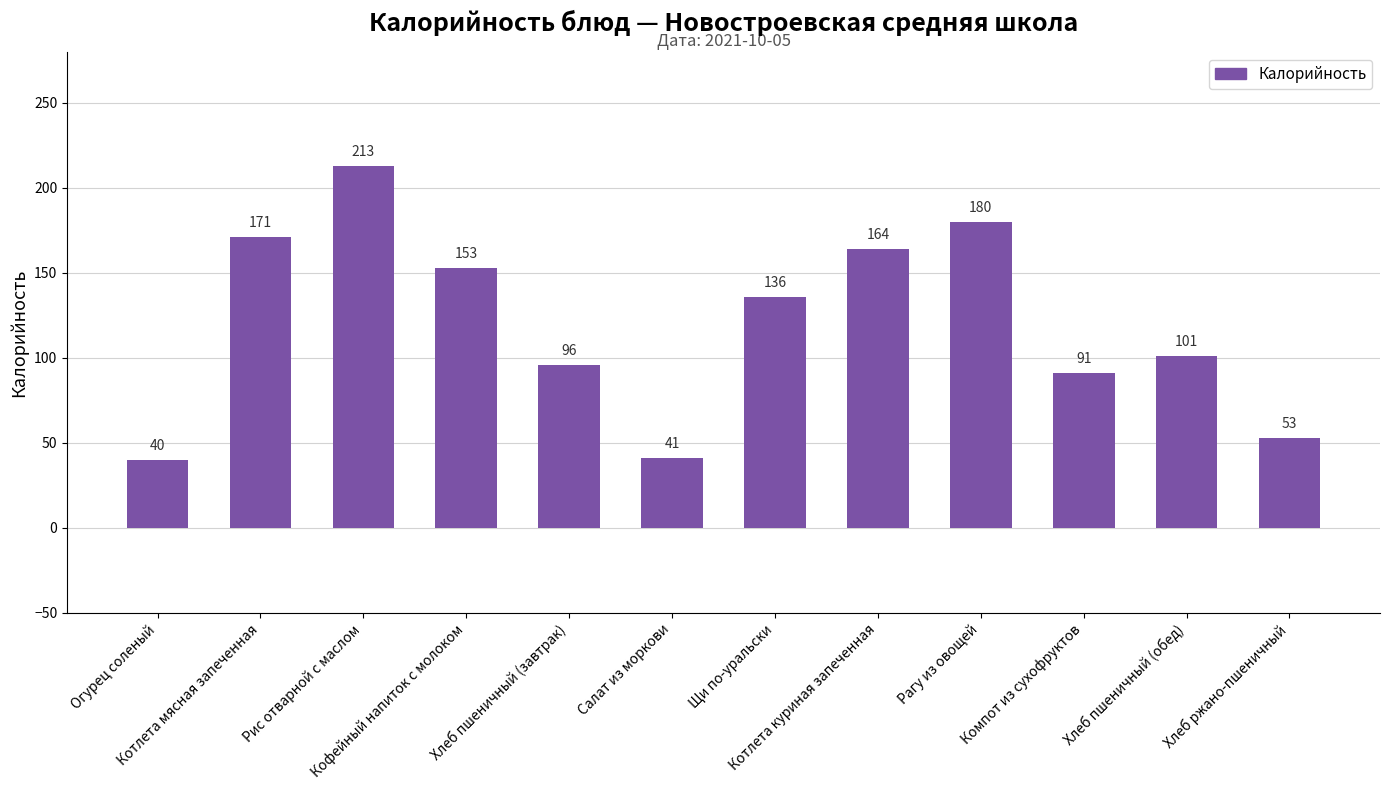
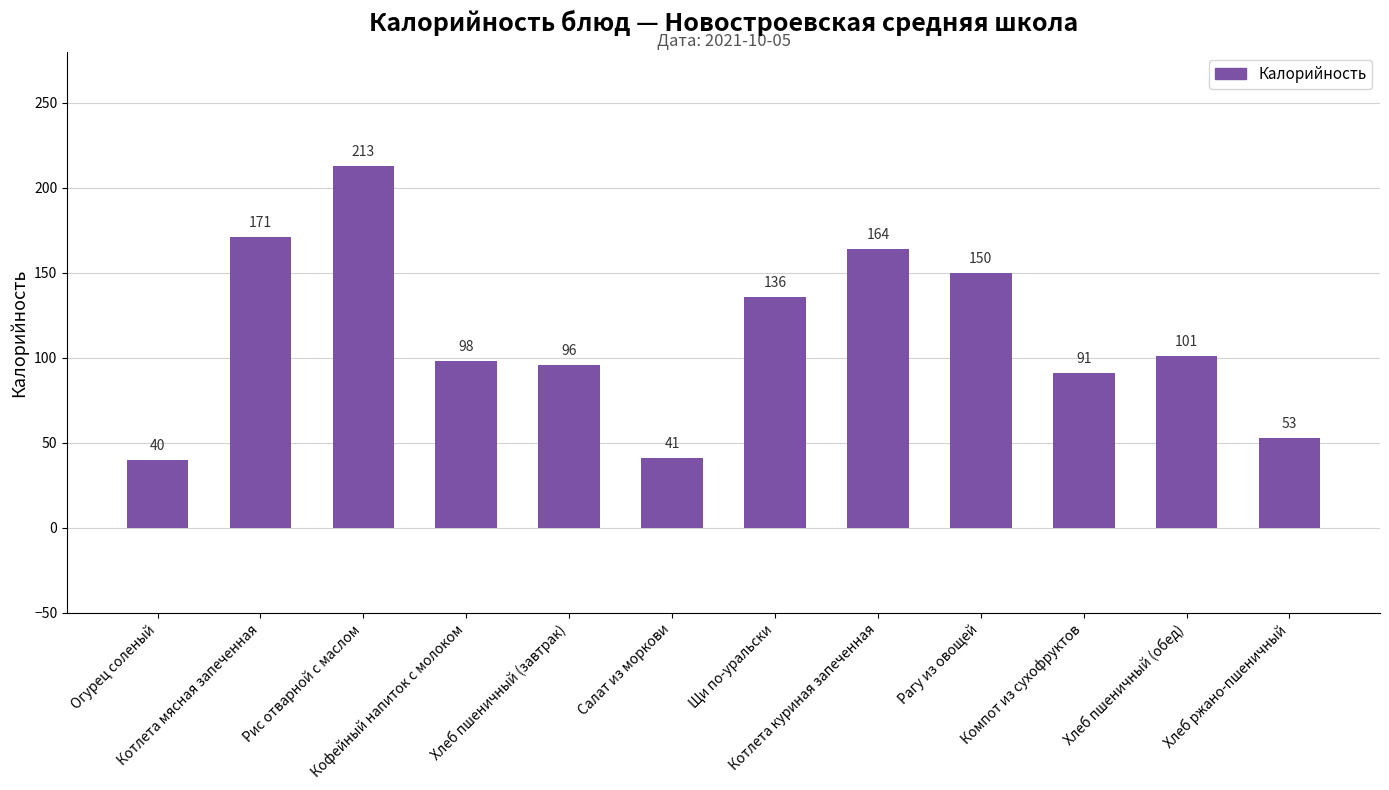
Кофейный напиток с молоком: 153 -> 98
Рагу из овощей: 180 -> 150
